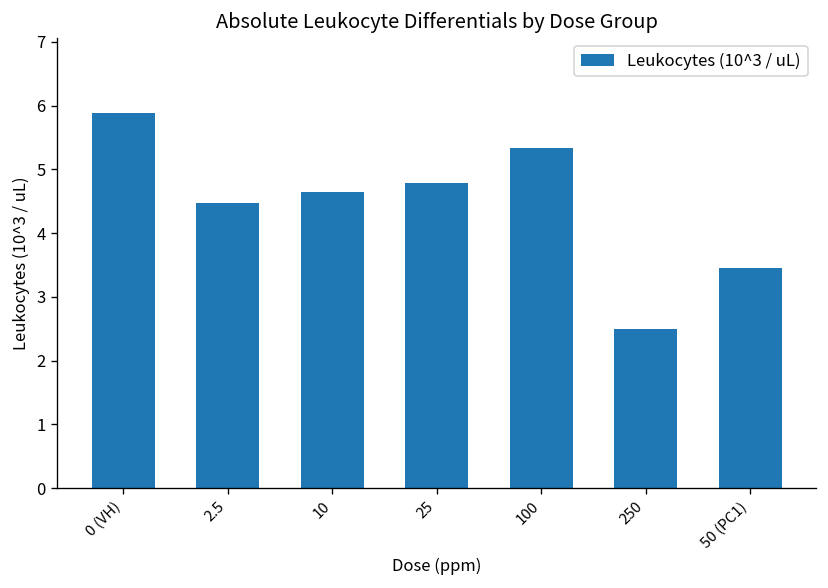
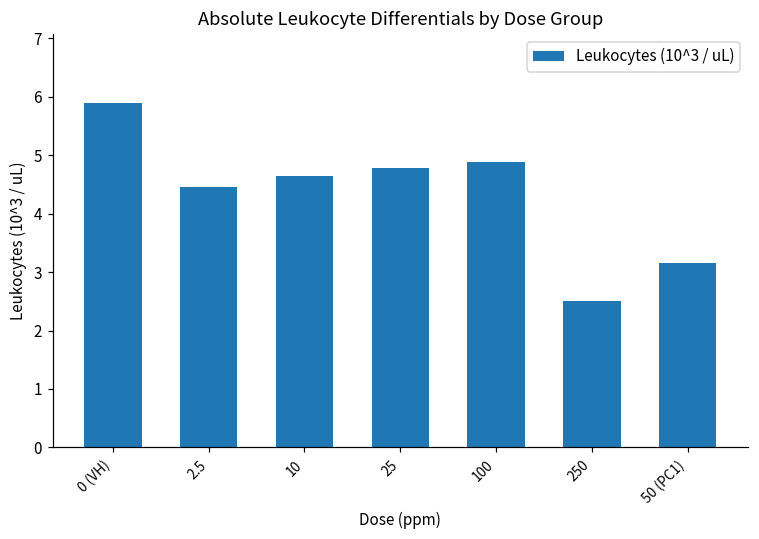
100: 5.3 -> 4.9
50 (PC1): 3.5 -> 3.2
